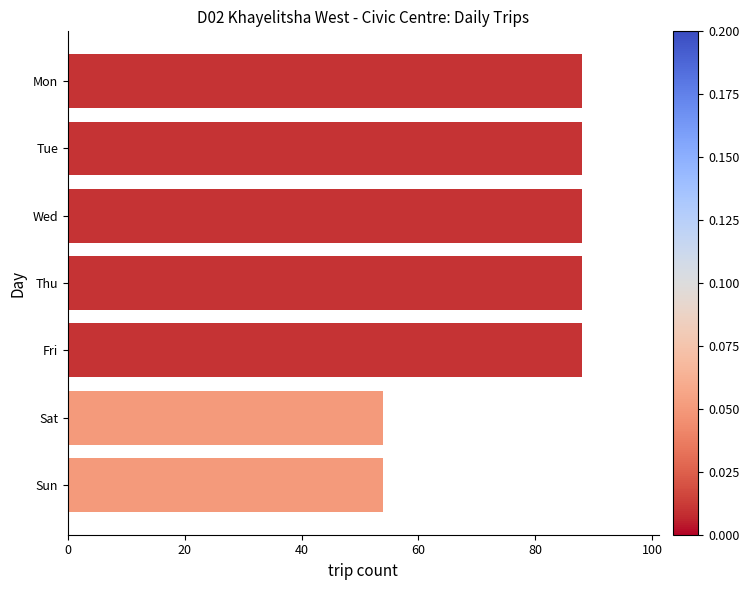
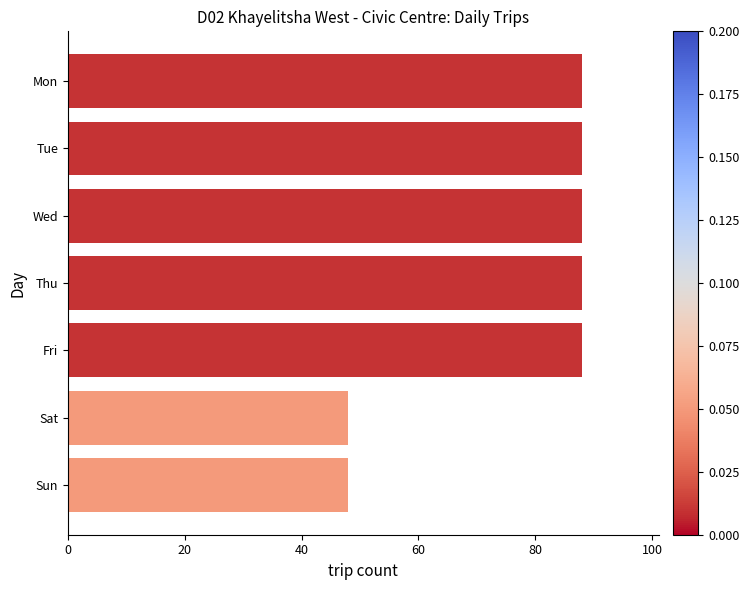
Sat: 54 -> 48
Sun: 54 -> 48
